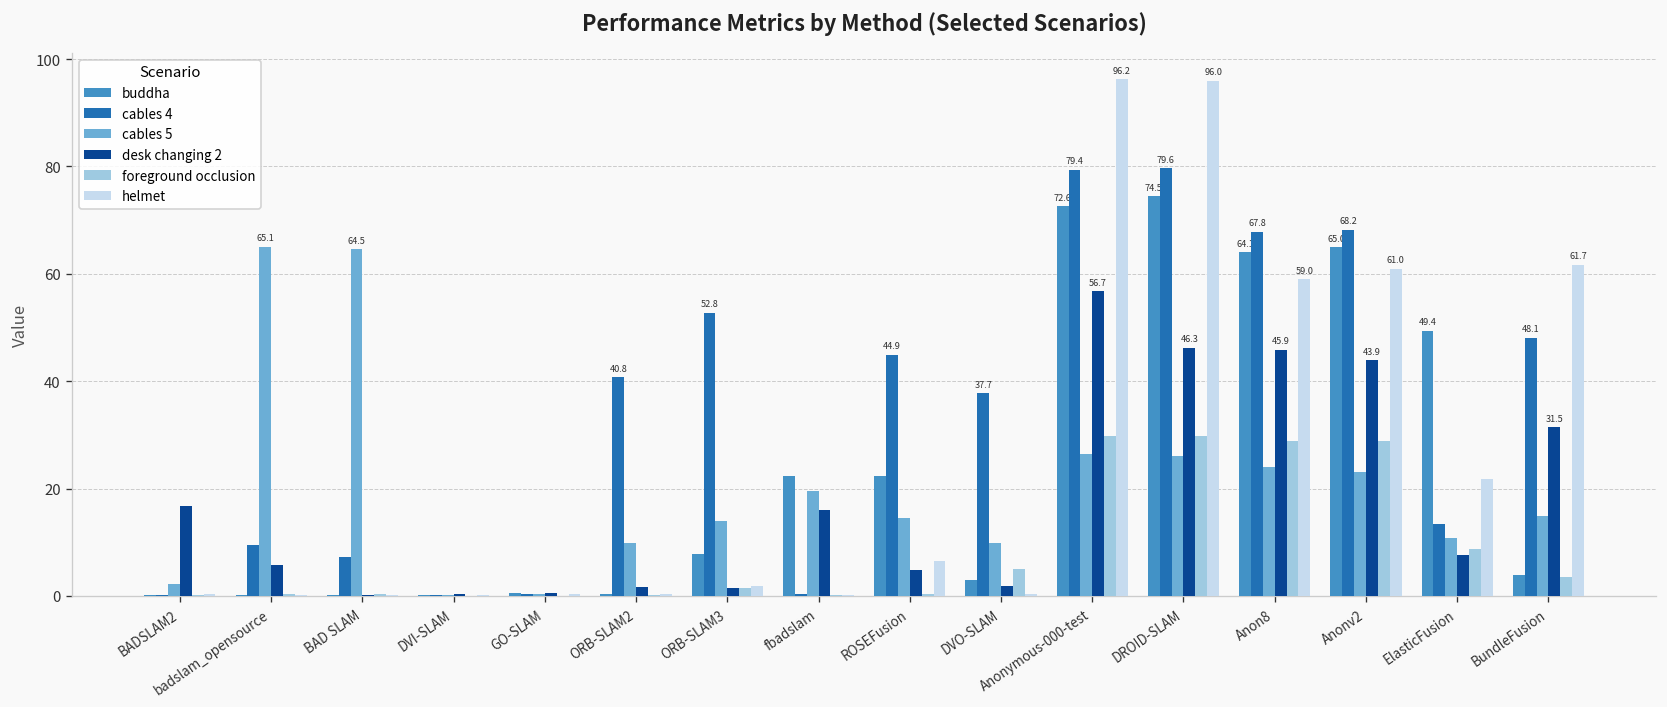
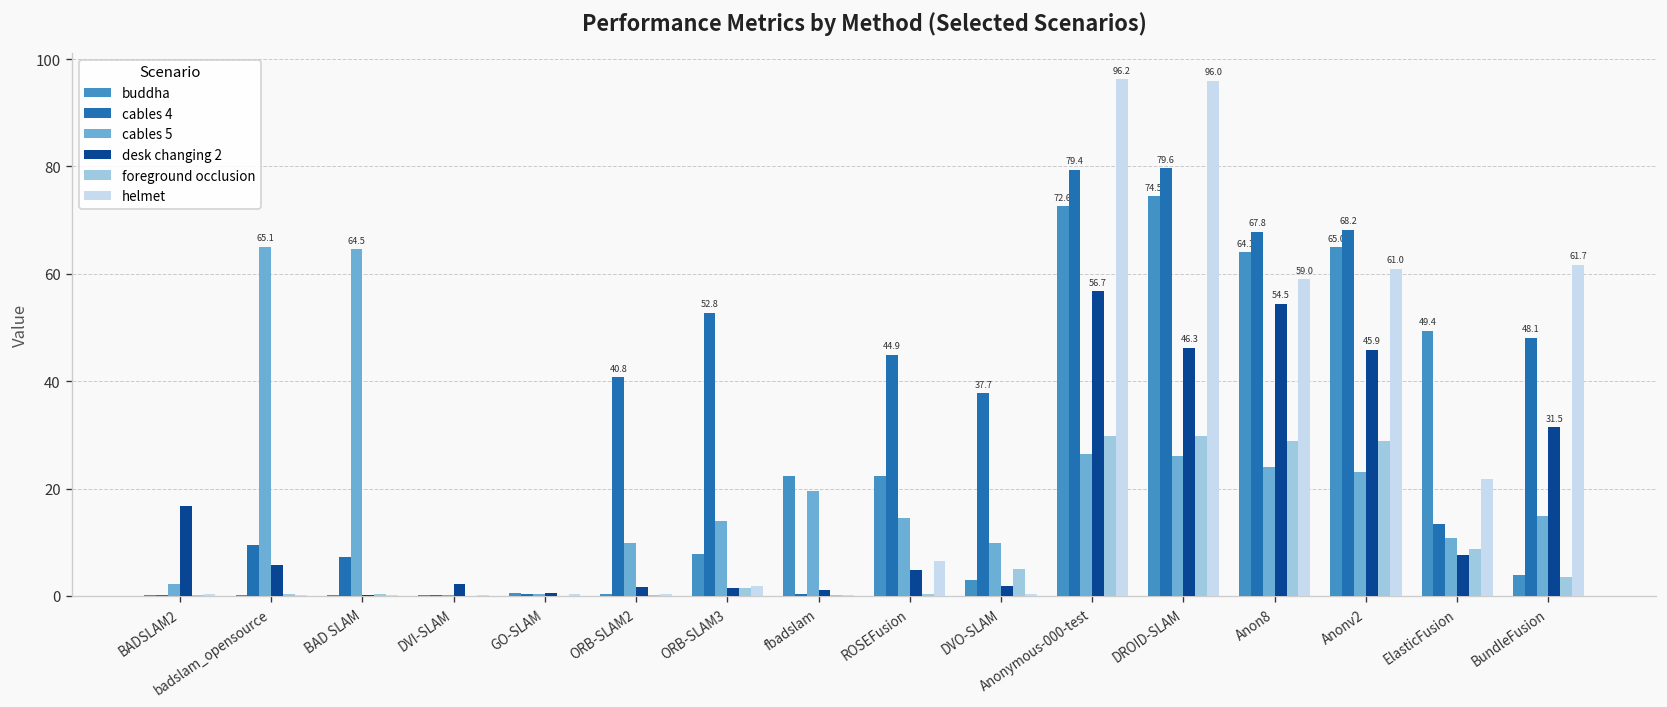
desk changing 2, DVI-SLAM: 0 -> 2
desk changing 2, fbadslam: 16 -> 1
desk changing 2, Anon8: 45.9 -> 54.5
desk changing 2, Anonv2: 43.9 -> 45.9
